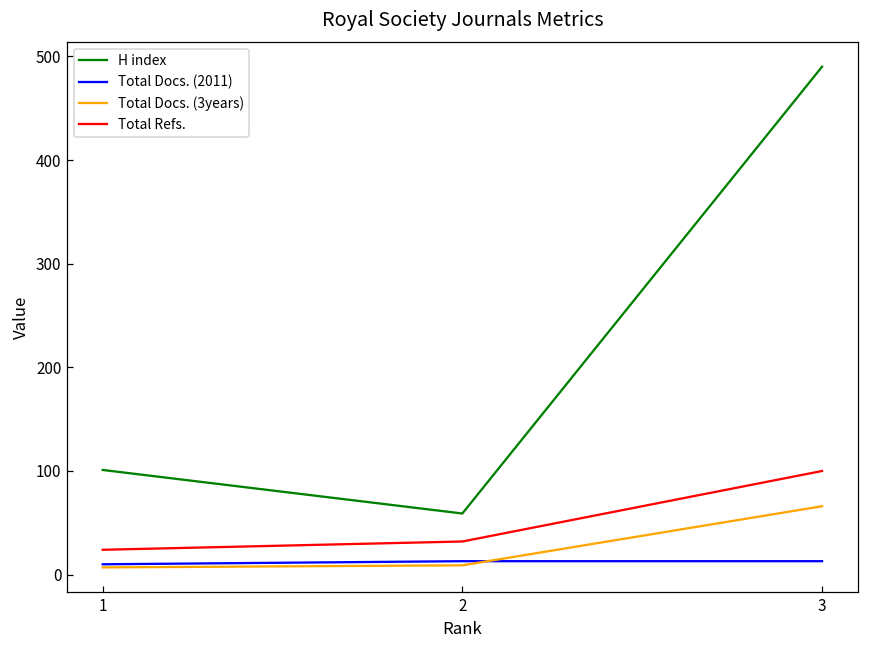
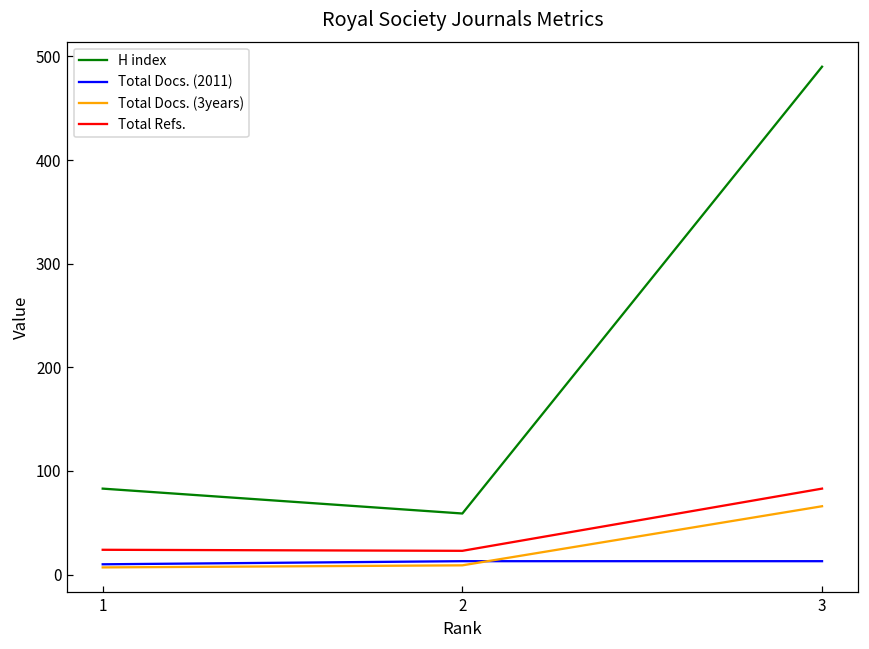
H index, 1: 100 -> 80
Total Refs., 2: 30 -> 20
Total Refs., 3: 100 -> 80
